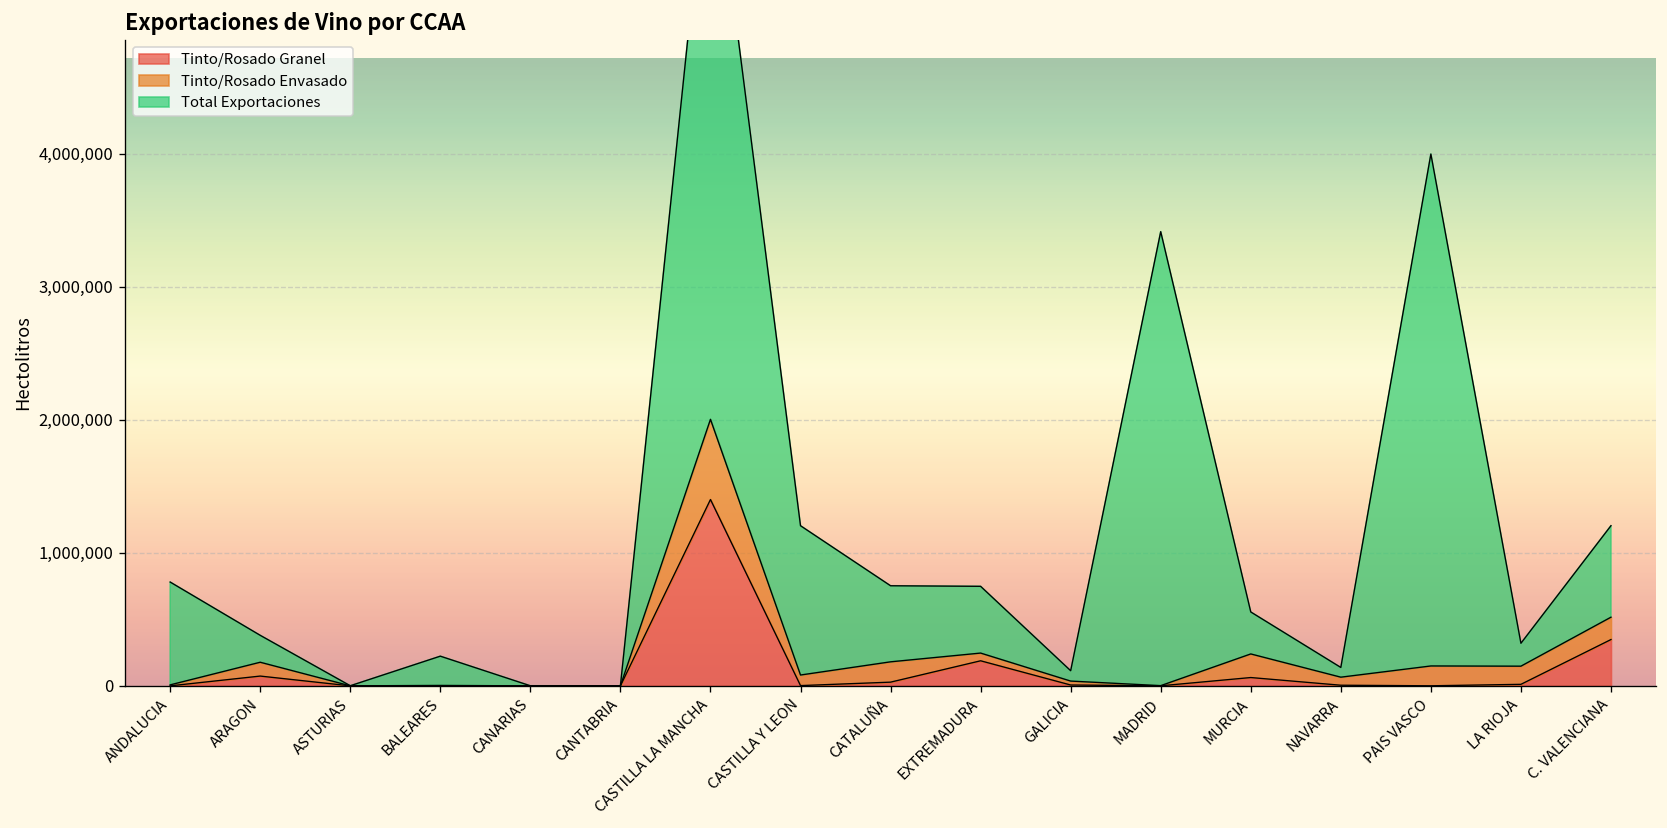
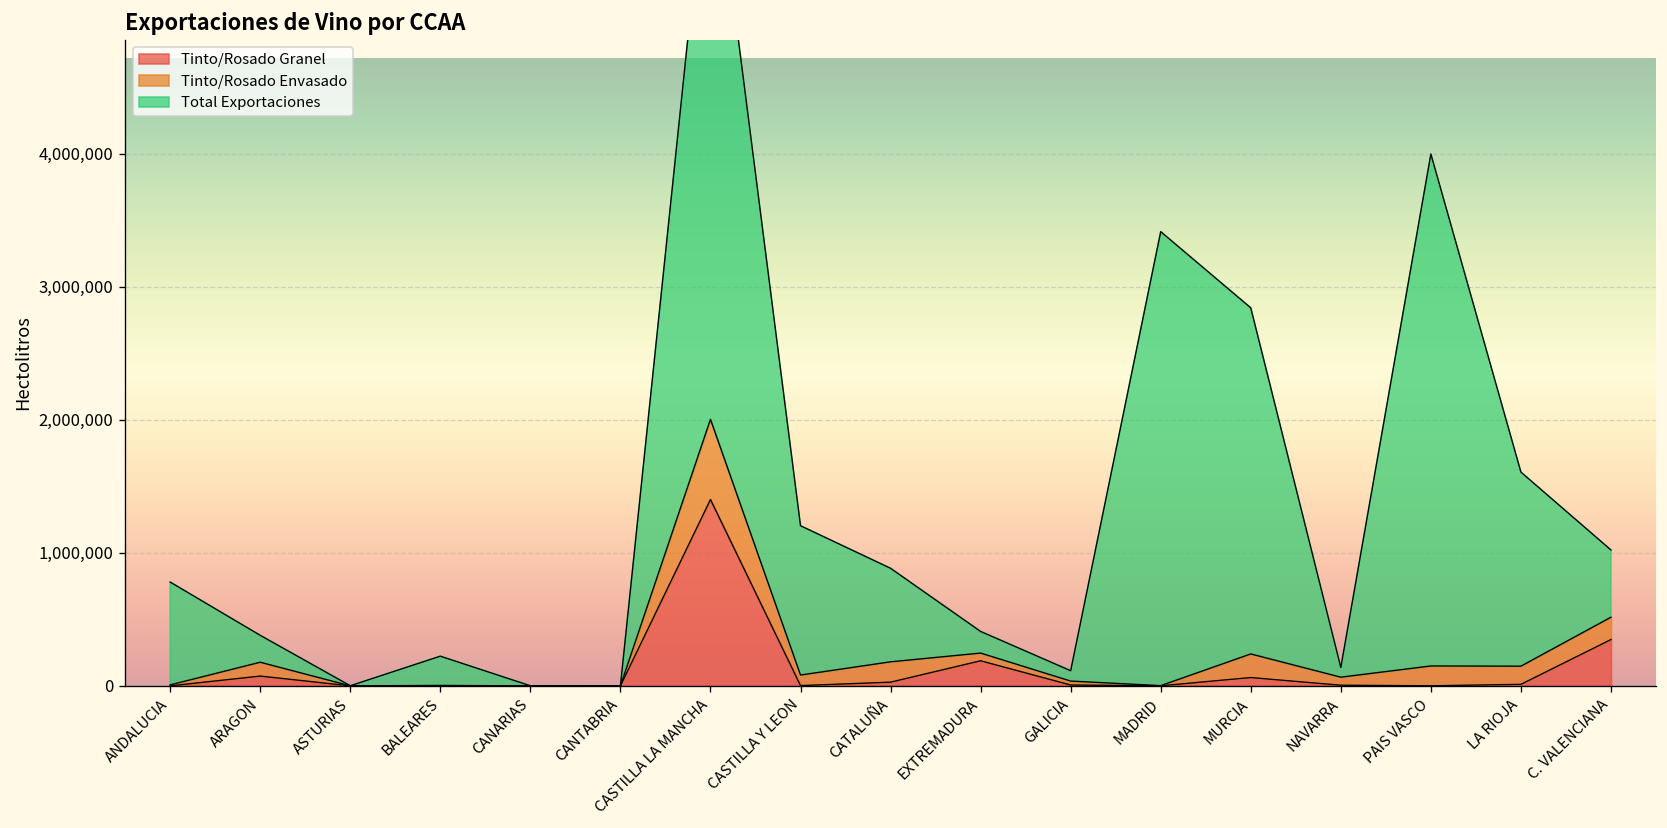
Total Exportaciones, CATALUÑA: 570,000 -> 700,000
Total Exportaciones, EXTREMADURA: 500,000 -> 160,000
Total Exportaciones, MURCIA: 320,000 -> 2,600,000
Total Exportaciones, LA RIOJA: 170,000 -> 1,460,000
Total Exportaciones, C. VALENCIANA: 690,000 -> 510,000
